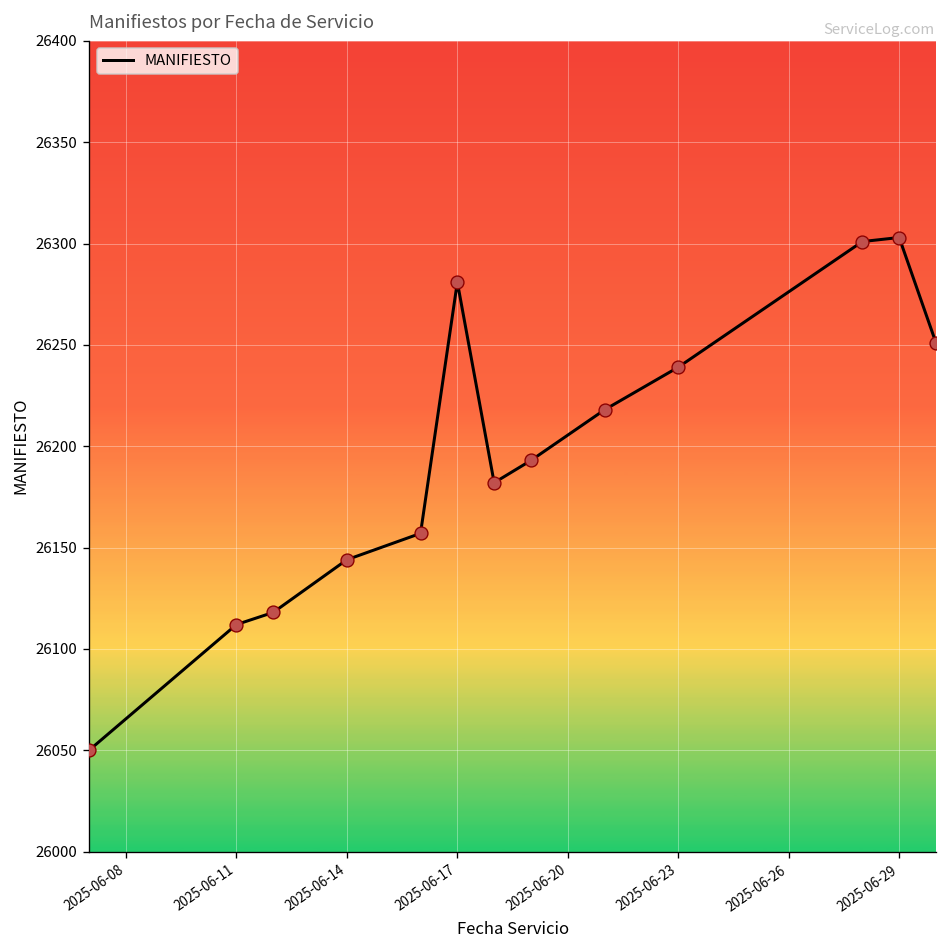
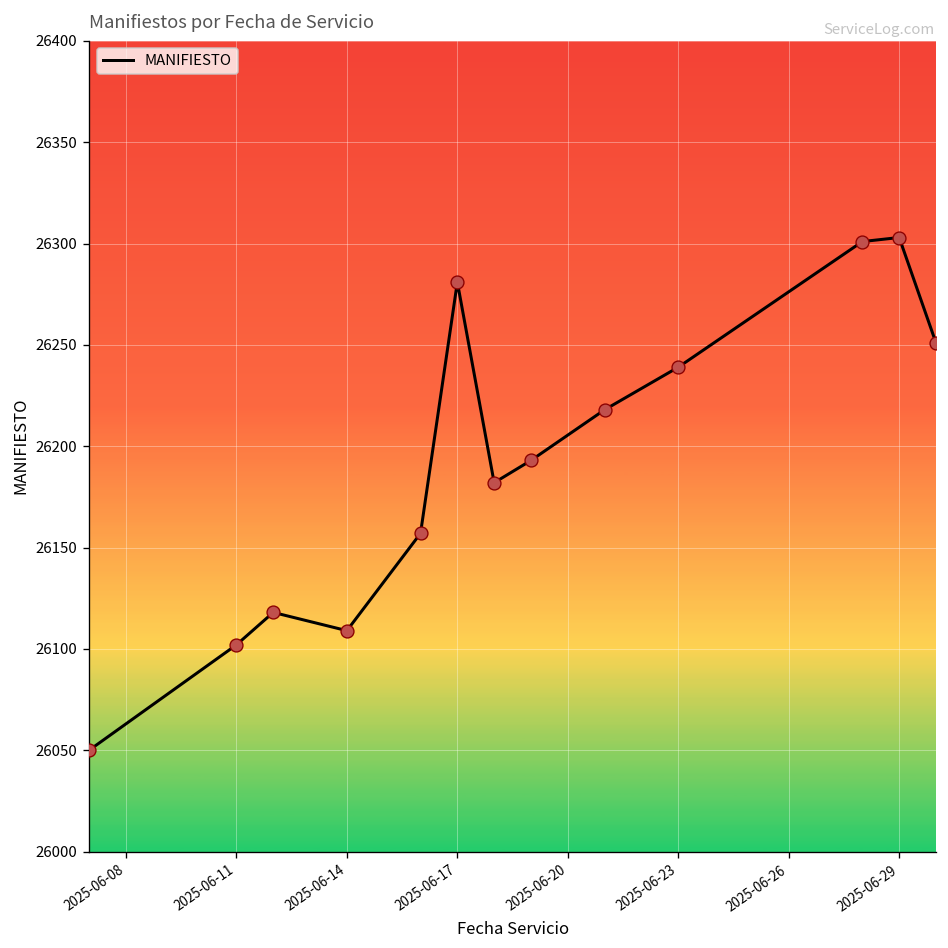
2025-06-11: 26112 -> 26102
2025-06-14: 26144 -> 26109
